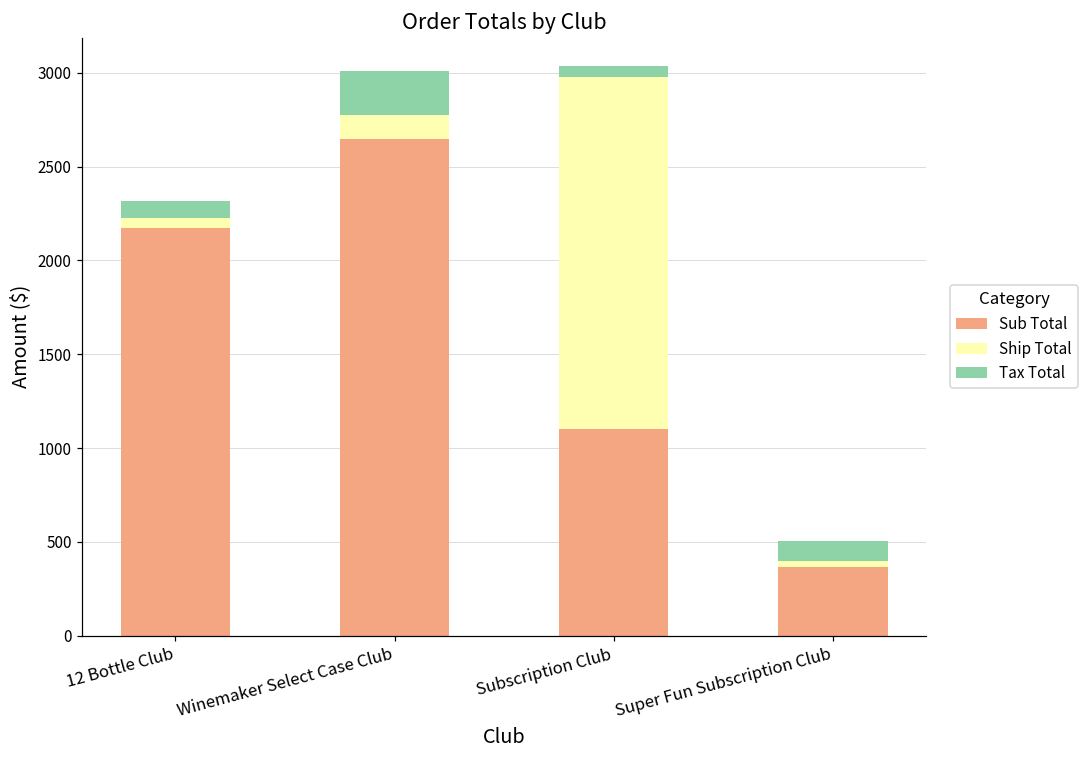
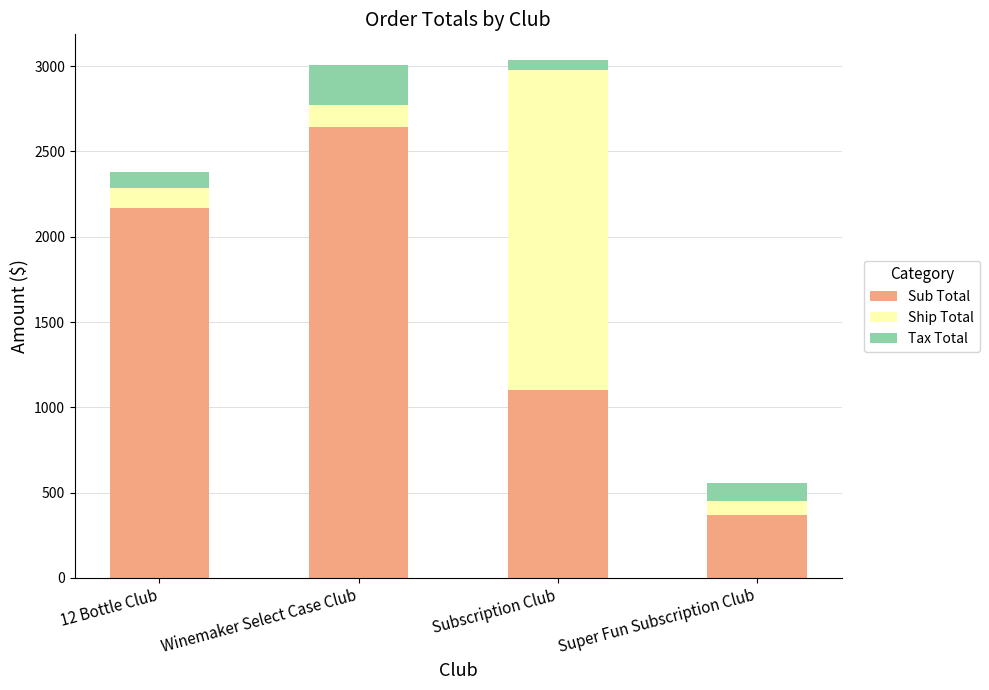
Ship Total, 12 Bottle Club: 60 -> 120
Ship Total, Super Fun Subscription Club: 30 -> 80
